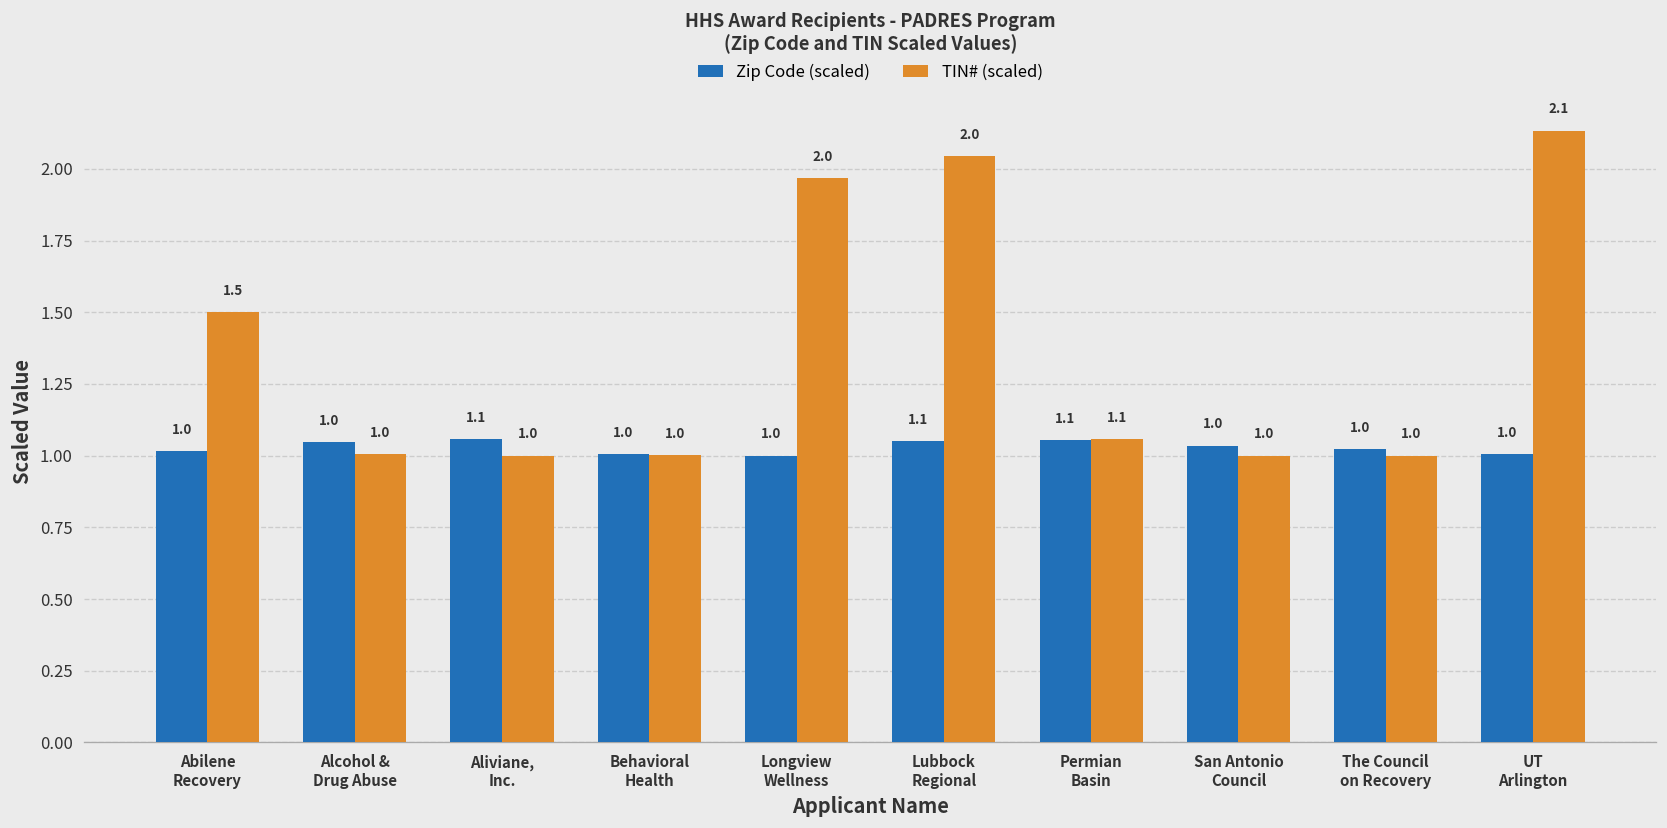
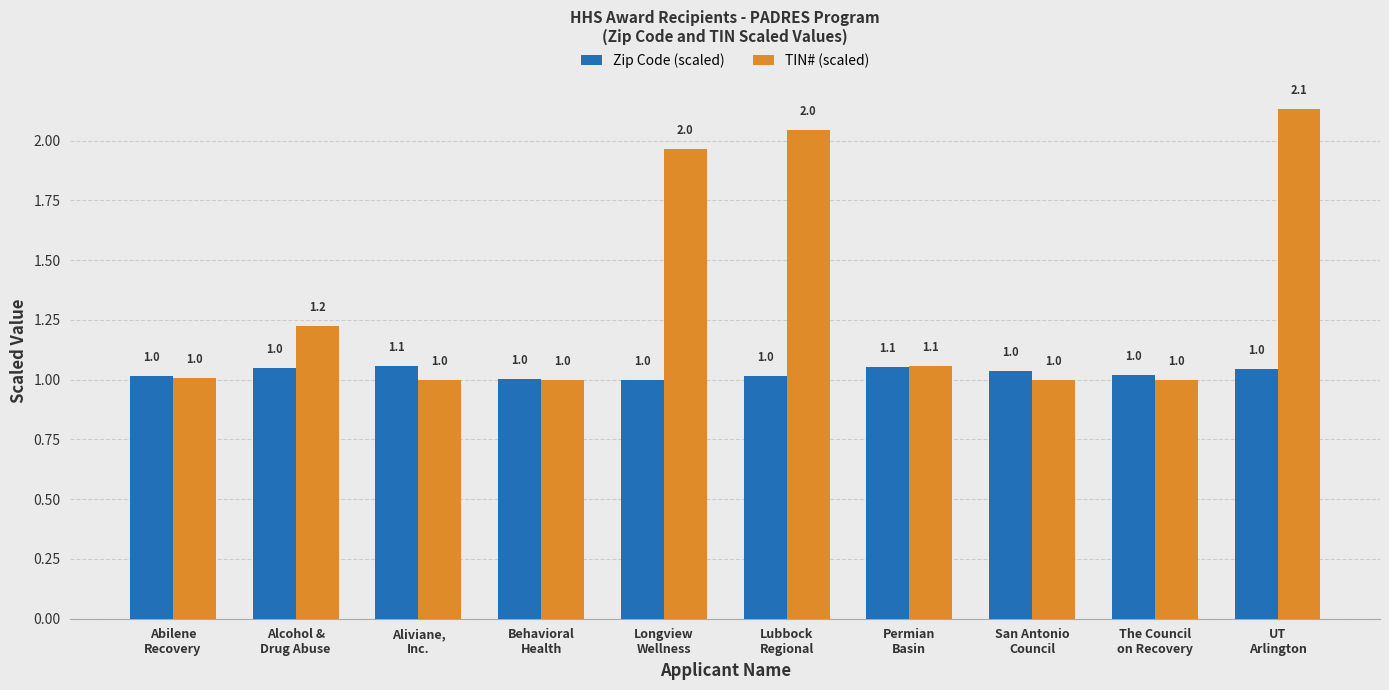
TIN# (scaled), Abilene Recovery: 1.5 -> 1.0
TIN# (scaled), Alcohol & Drug Abuse: 1.0 -> 1.2
Zip Code (scaled), Lubbock Regional: 1.1 -> 1.0
Zip Code (scaled), UT Arlington: 1.01 -> 1.05
